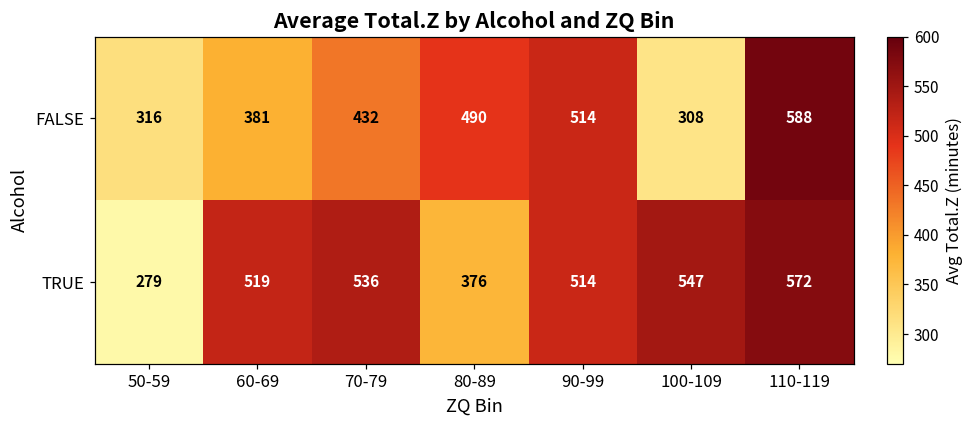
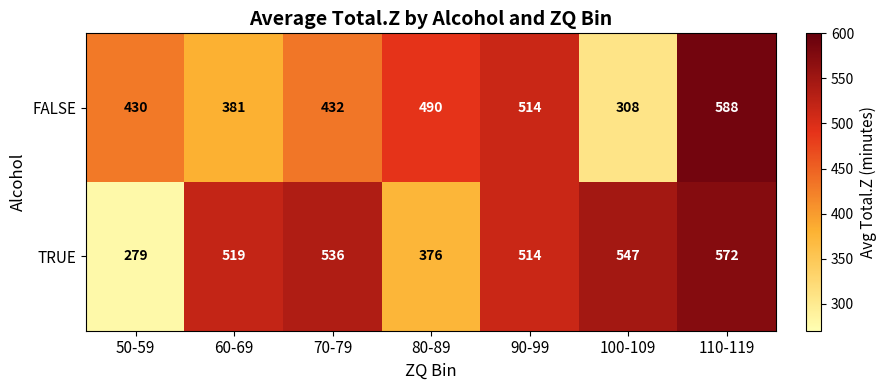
FALSE, 50-59: 316 -> 430
